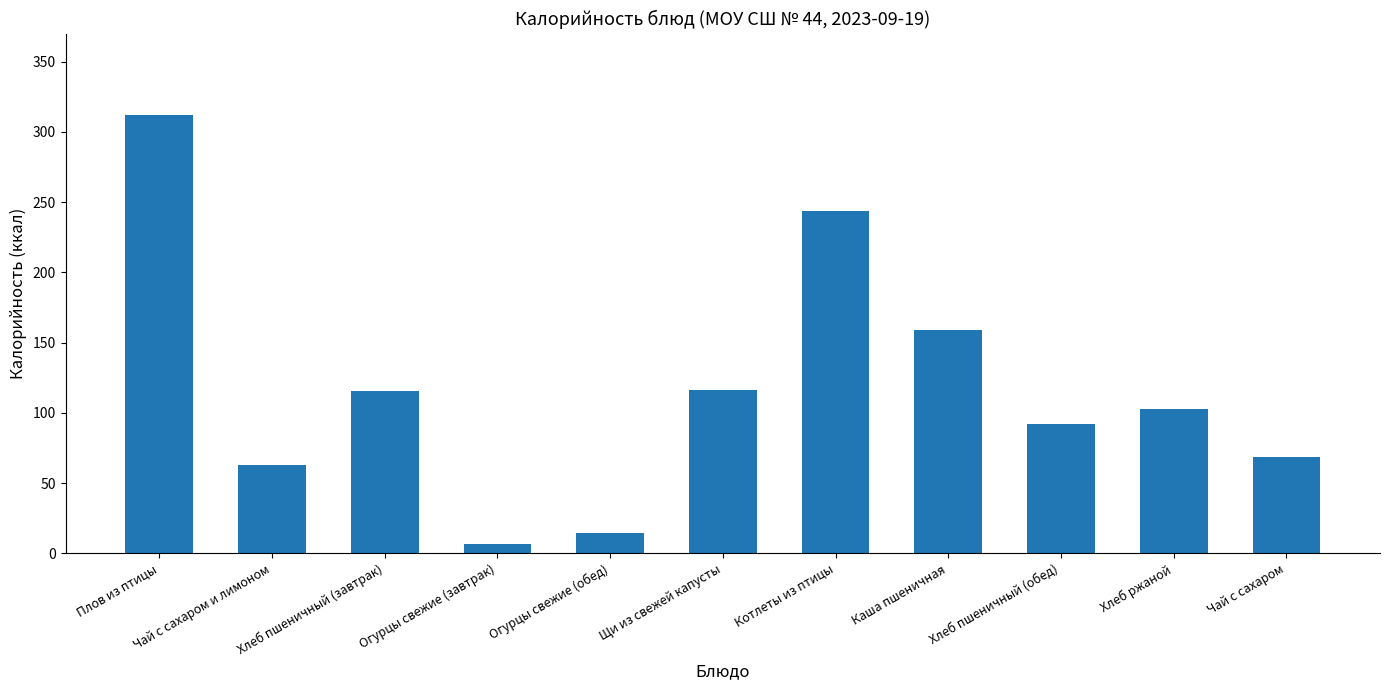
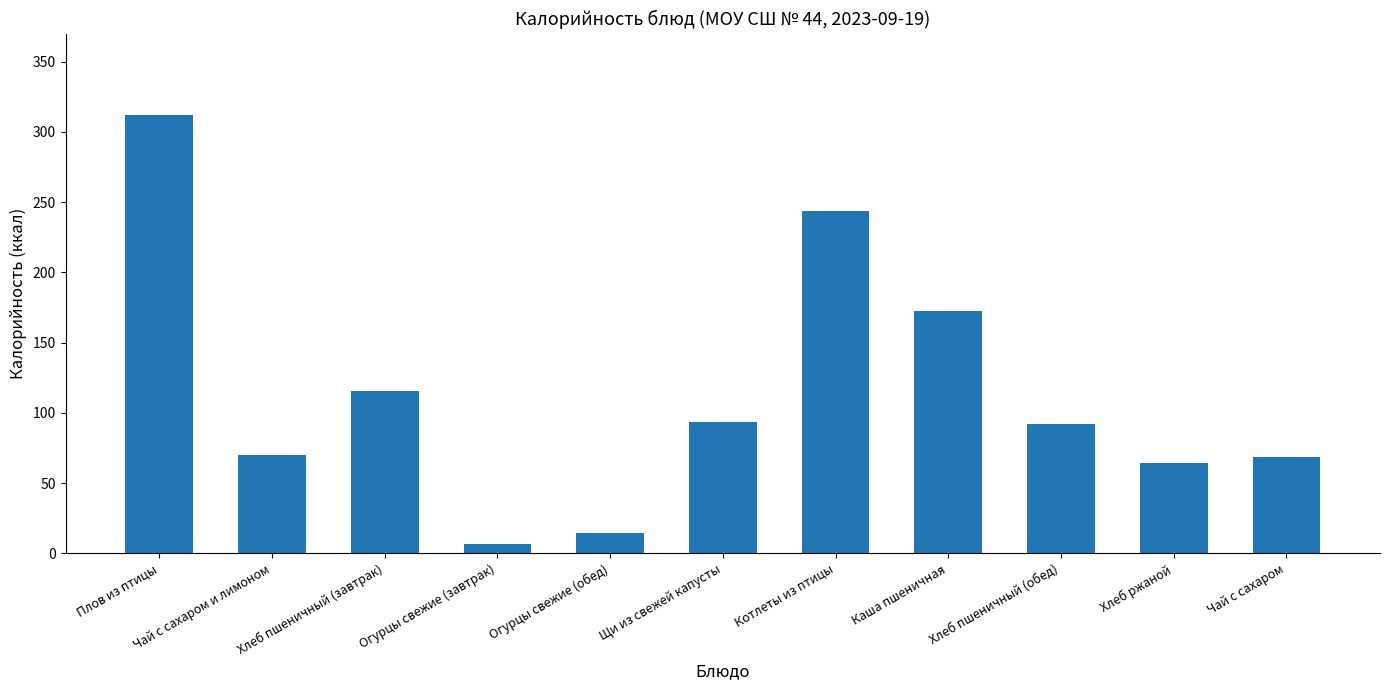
Чай с сахаром и лимоном: 63 -> 70
Щи из свежей капусты: 117 -> 93
Каша пшеничная: 159 -> 173
Хлеб ржаной: 103 -> 64
